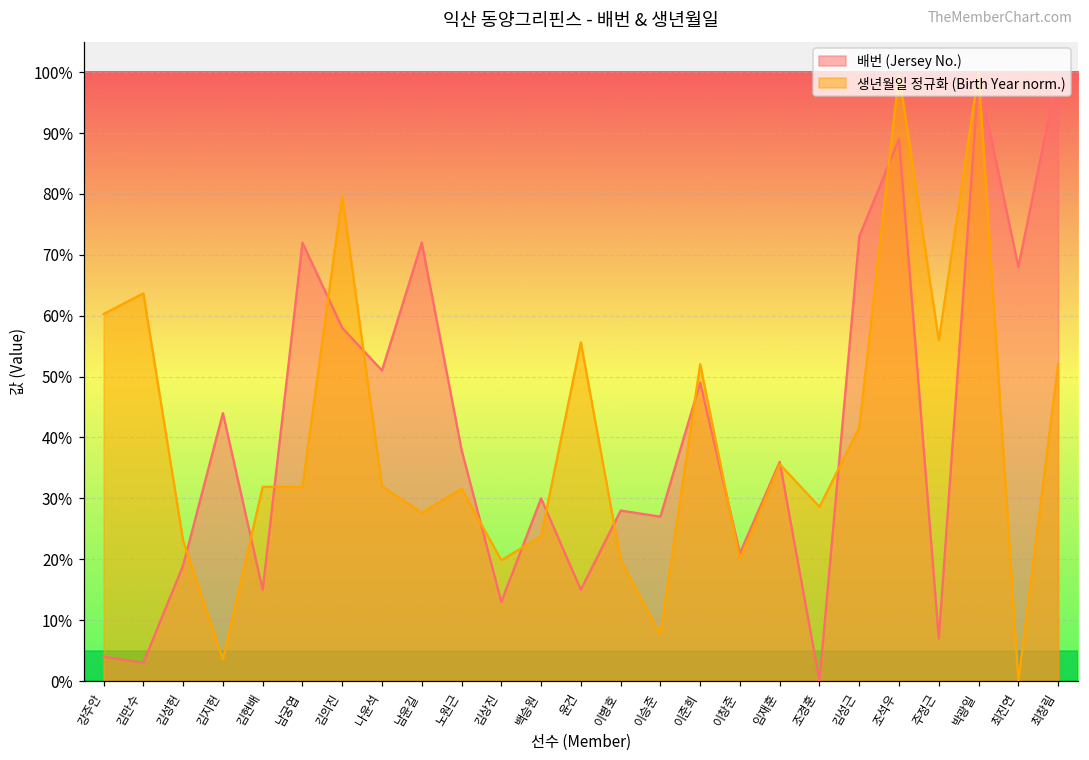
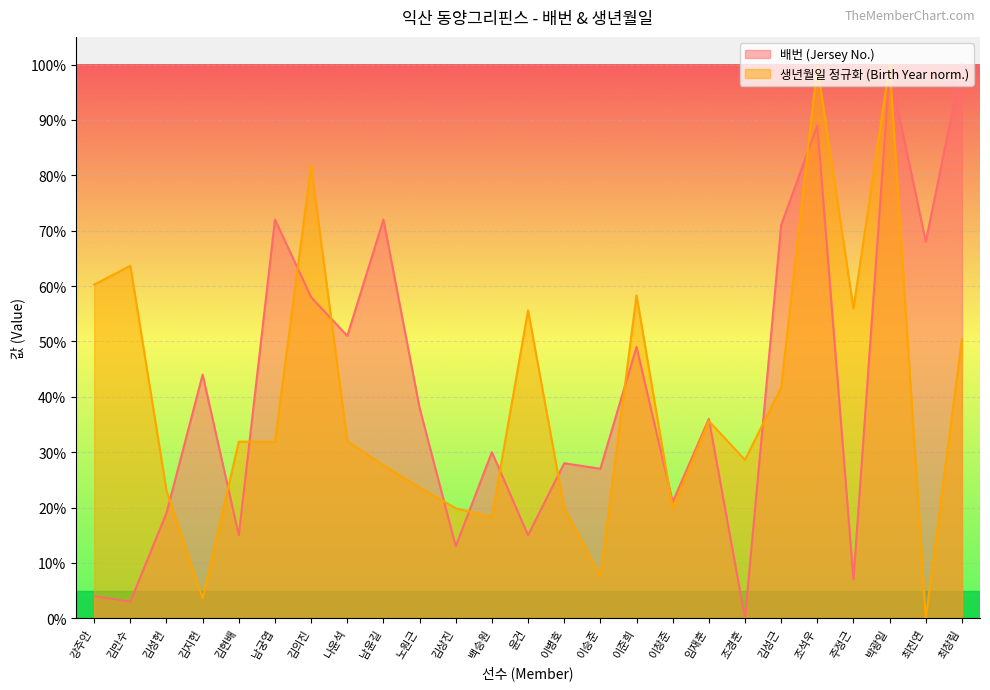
생년월일 정규화 (Birth Year norm.), 김의진: 80% -> 82%
생년월일 정규화 (Birth Year norm.), 노원근: 32% -> 24%
생년월일 정규화 (Birth Year norm.), 백승원: 24% -> 18%
생년월일 정규화 (Birth Year norm.), 이준희: 52% -> 58%
배번 (Jersey No.), 김성근: 73% -> 71%
생년월일 정규화 (Birth Year norm.), 최창림: 52% -> 50%
